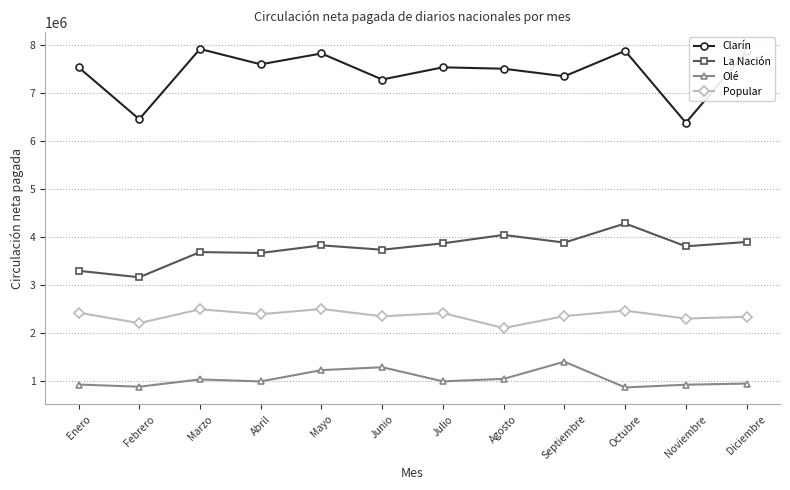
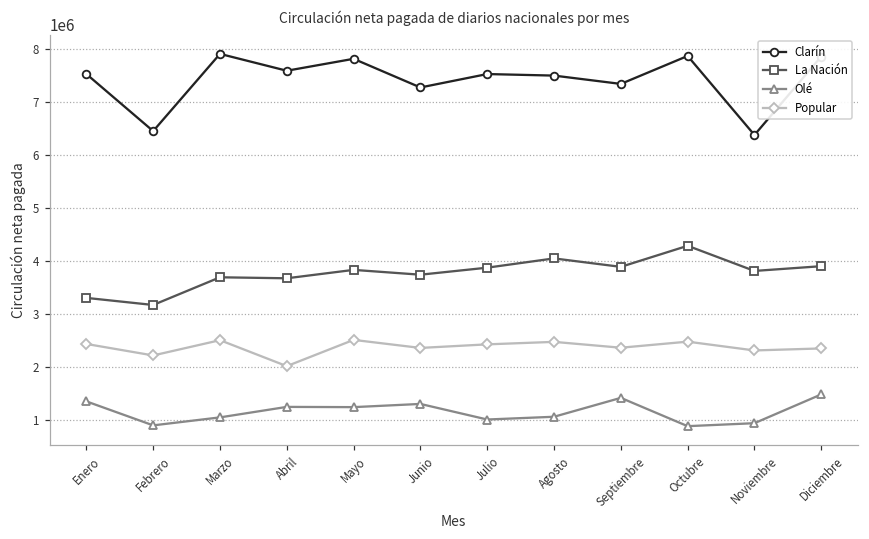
Olé, Enero: 900000 -> 1300000
Olé, Abril: 1000000 -> 1200000
Popular, Abril: 2400000 -> 2000000
Popular, Agosto: 2100000 -> 2500000
Olé, Diciembre: 1000000 -> 1500000
